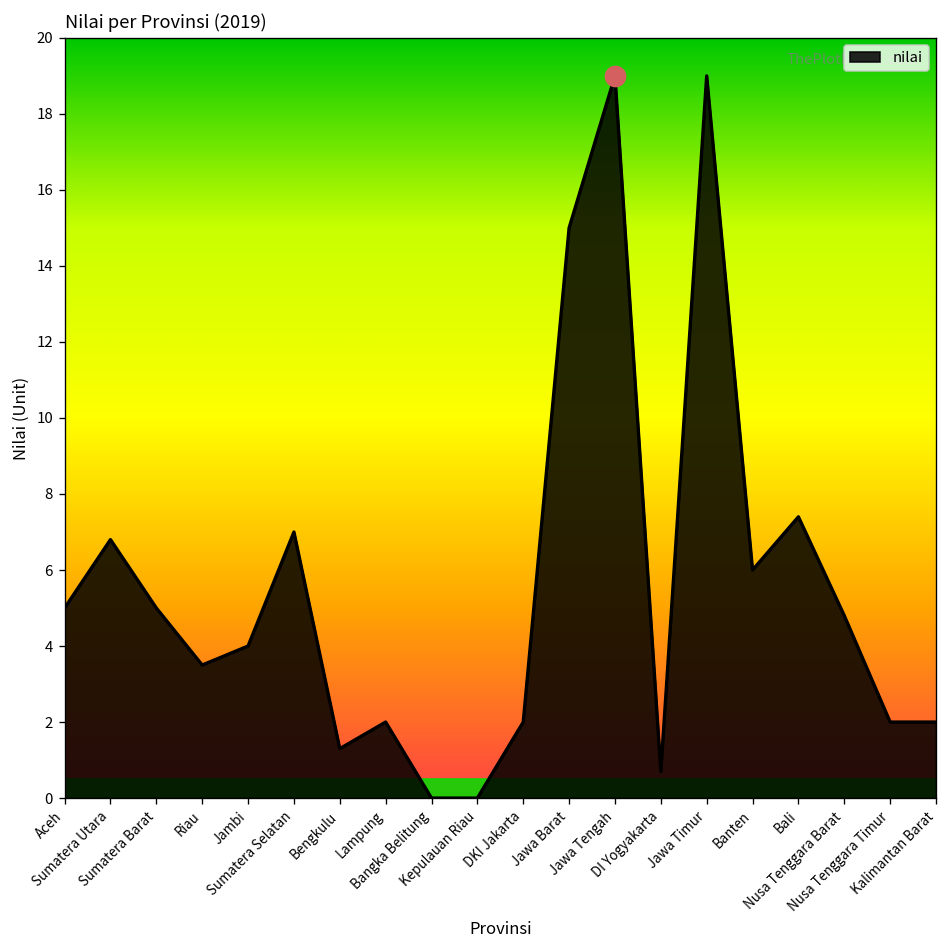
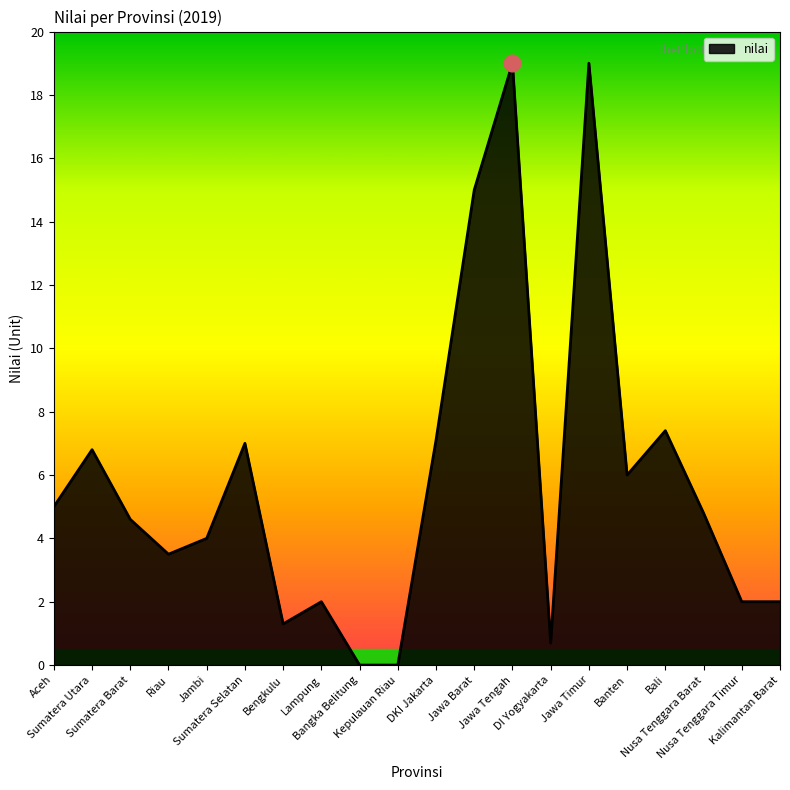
nilai, Sumatera Barat: 5.0 -> 4.6
nilai, DKI Jakarta: 2.0 -> 7.1
